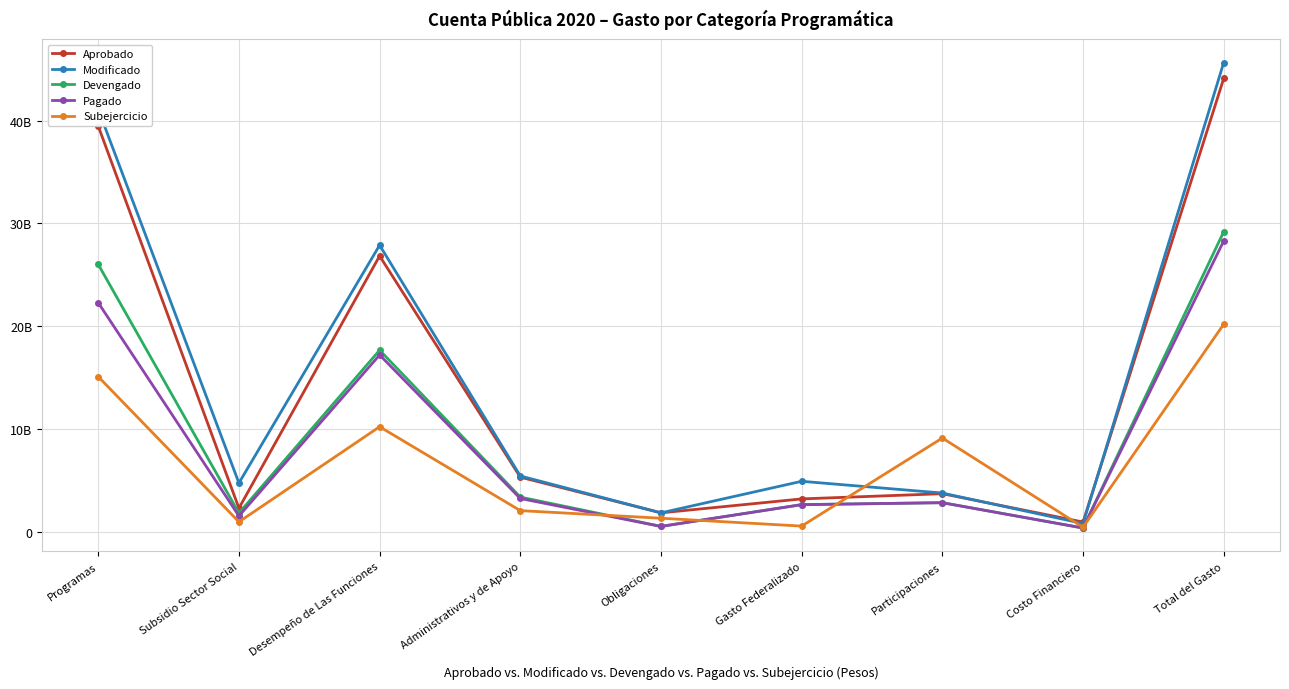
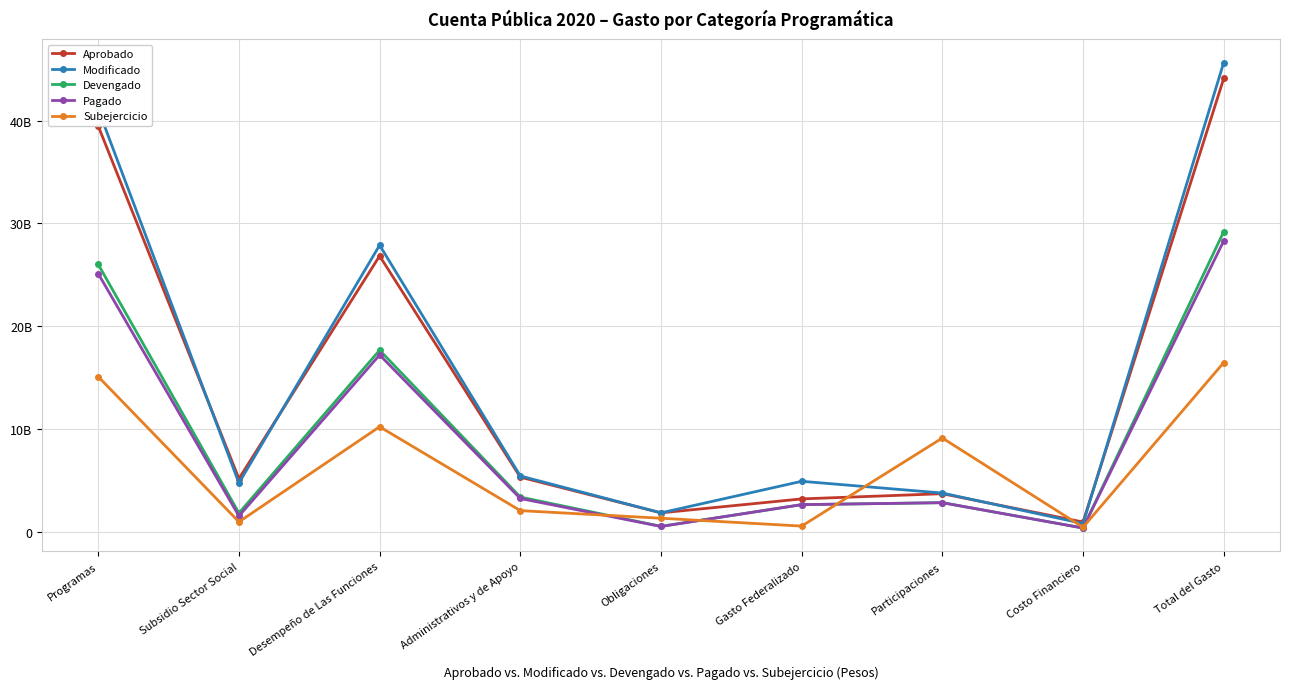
Pagado, Programas: 22300000000 -> 25100000000
Aprobado, Subsidio Sector Social: 2300000000 -> 5200000000
Subejercicio, Total del Gasto: 20200000000 -> 16500000000
